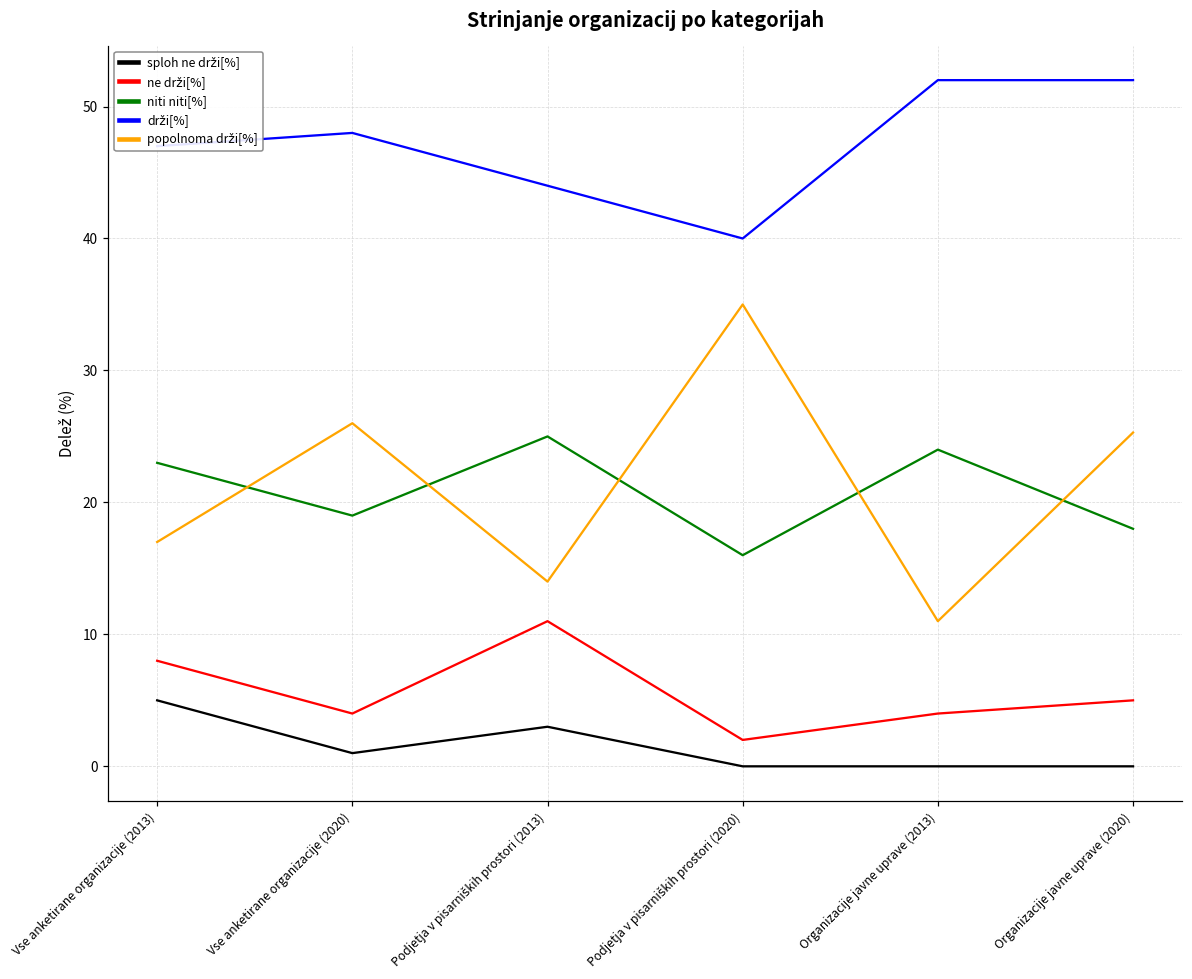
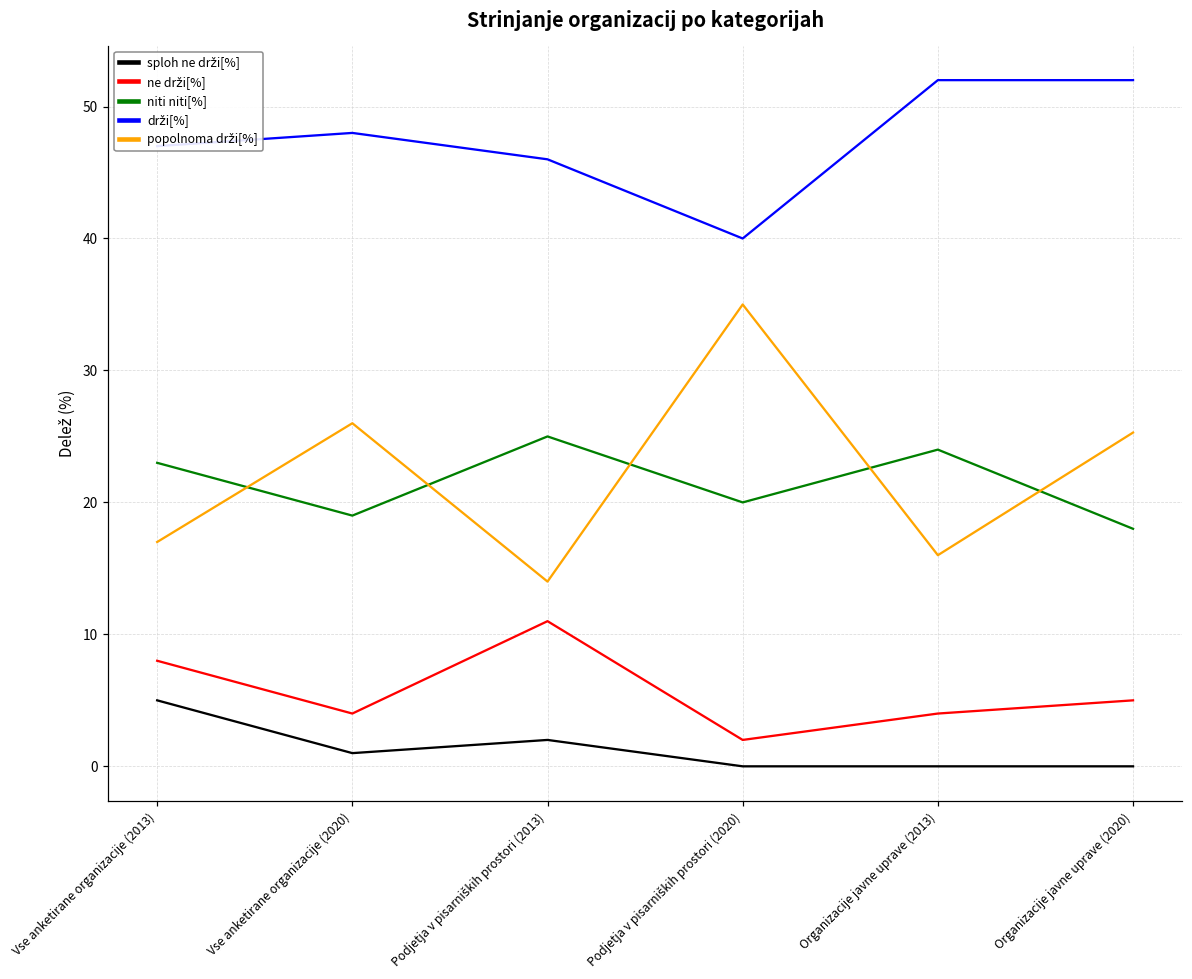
sploh ne drži[%], Podjetja v pisarniških prostori (2013): 3 -> 2
drži[%], Podjetja v pisarniških prostori (2013): 44 -> 46
niti niti[%], Podjetja v pisarniških prostori (2020): 16 -> 20
popolnoma drži[%], Organizacije javne uprave (2013): 11 -> 16
